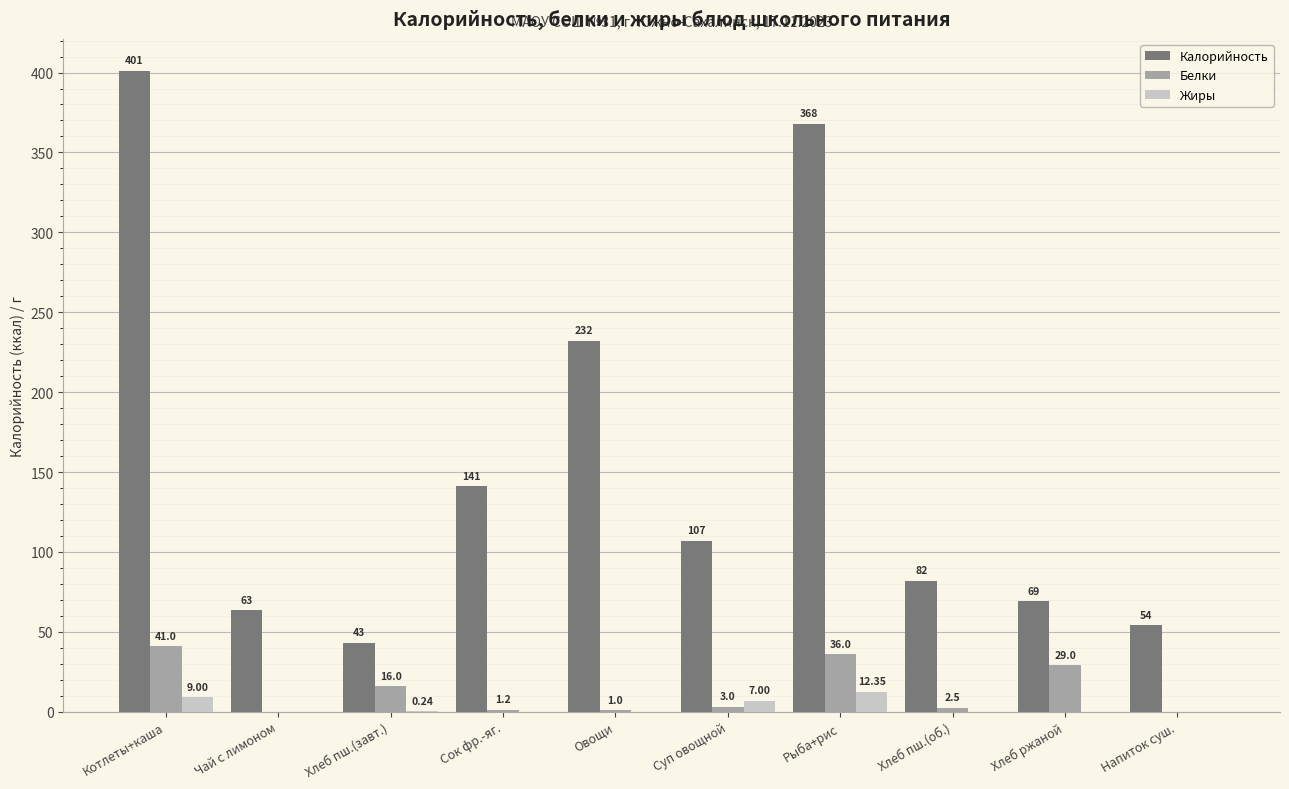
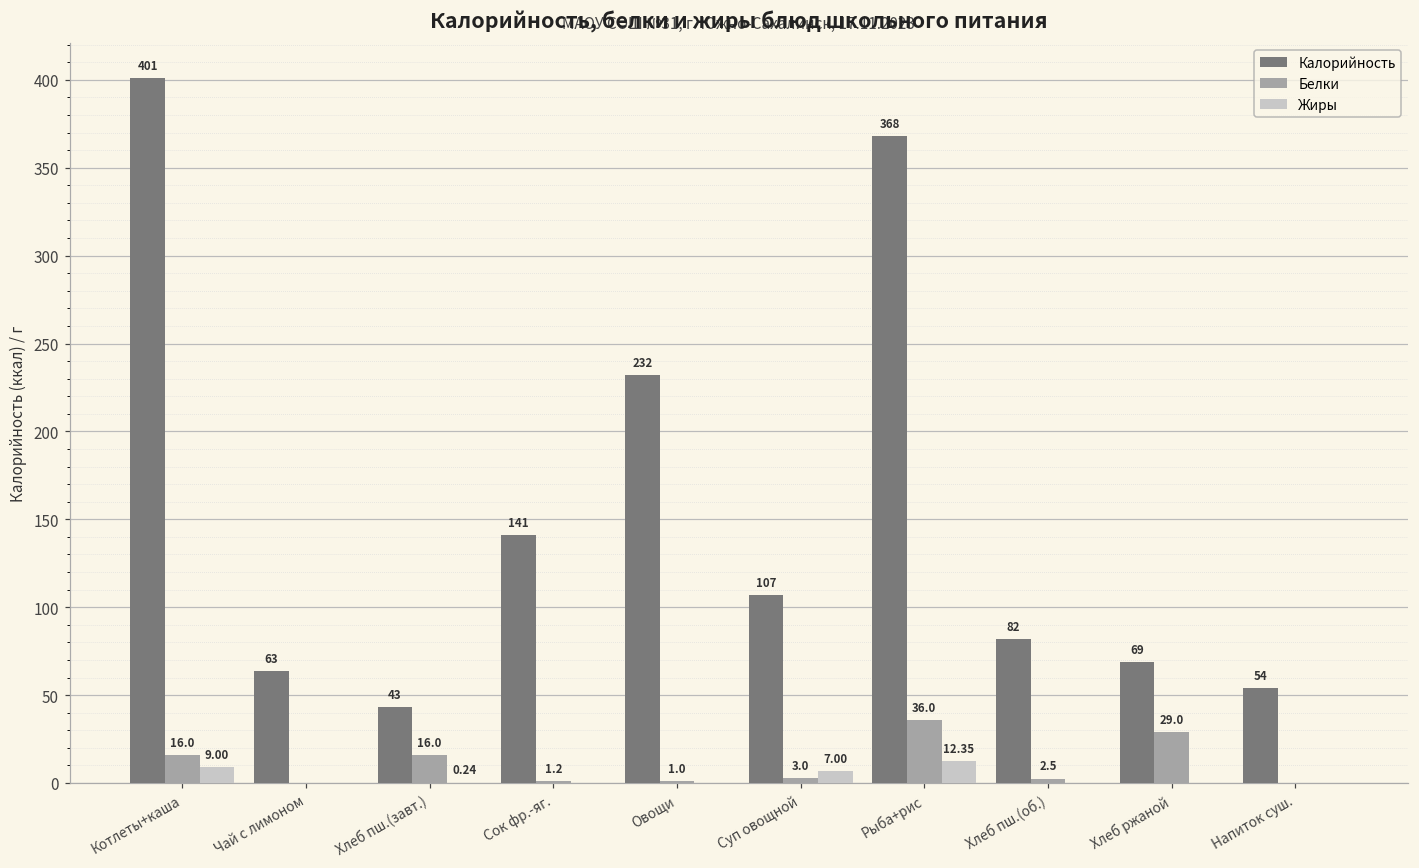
Белки, Котлеты+каша: 41.0 -> 16.0
